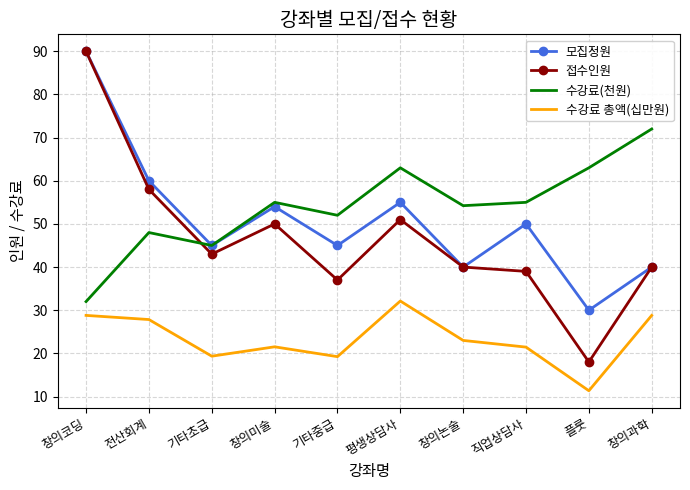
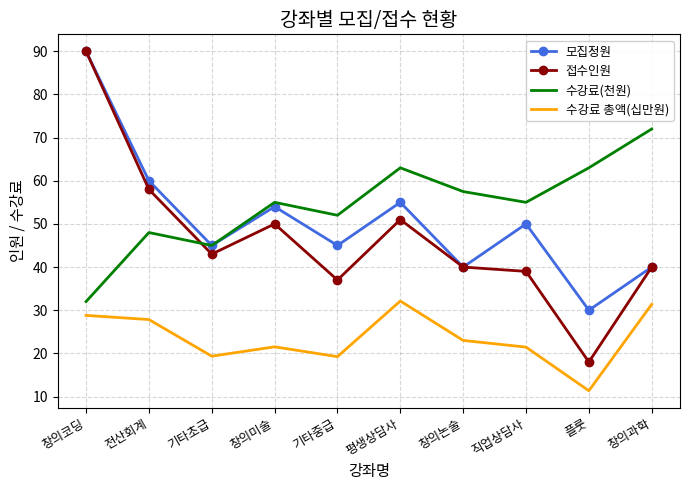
수강료(천원), 창의논술: 54 -> 58
수강료 총액(십만원), 창의과학: 29 -> 31
